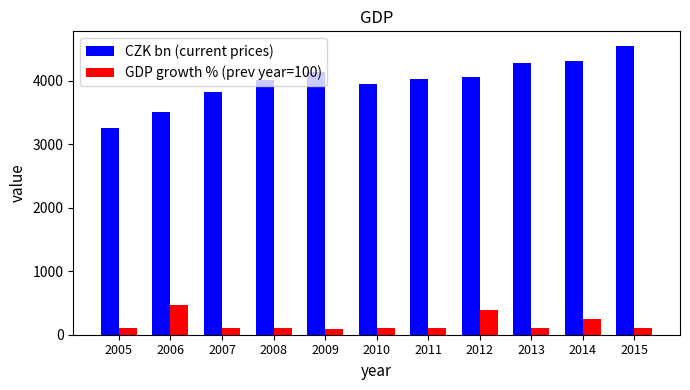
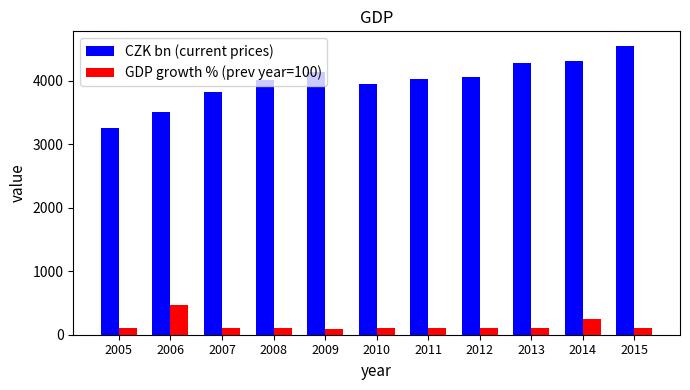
GDP growth % (prev year=100), 2012: 400 -> 100
